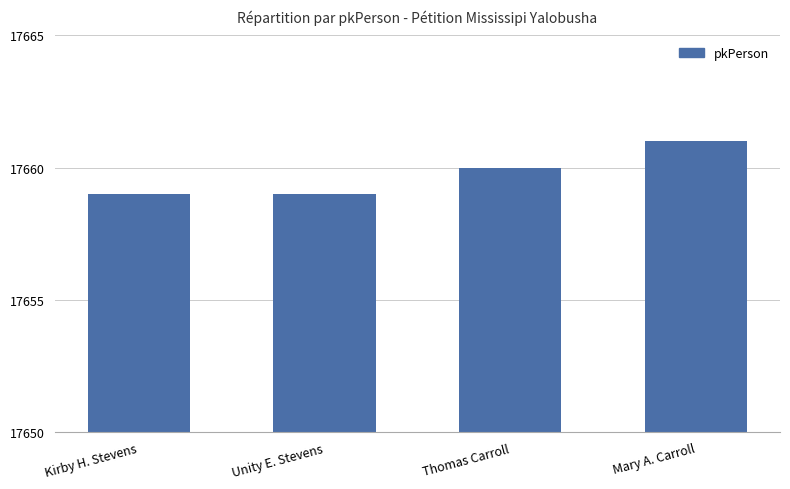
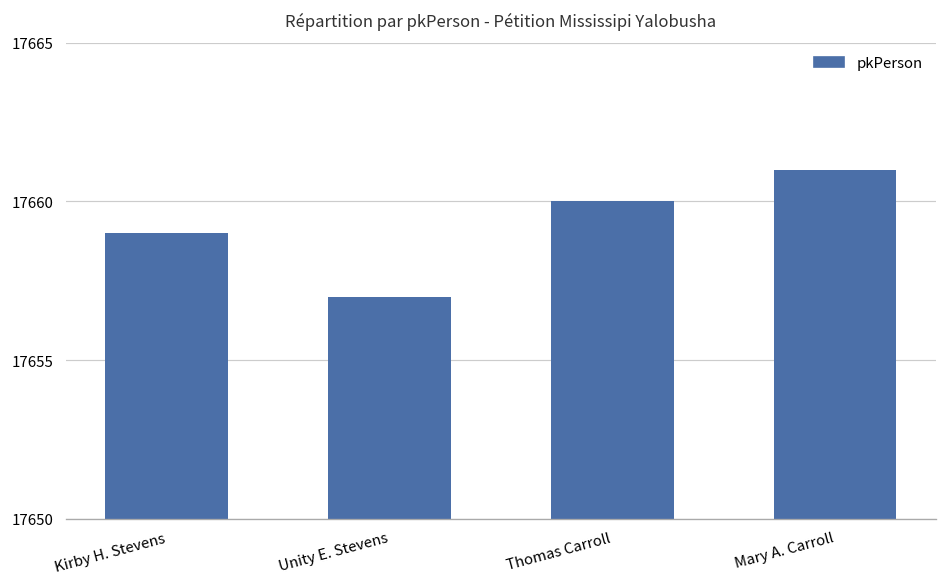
Unity E. Stevens: 17659 -> 17657
